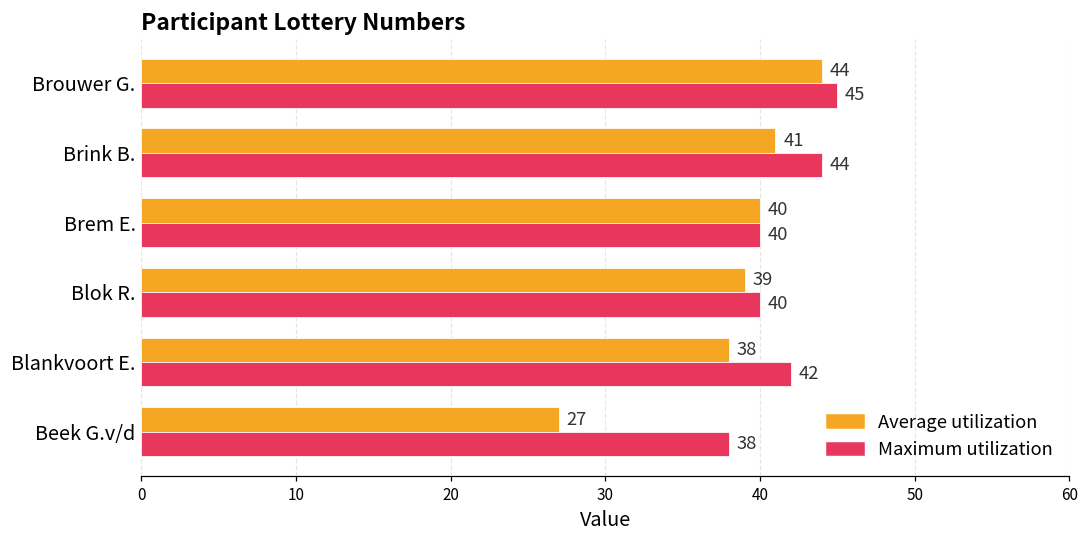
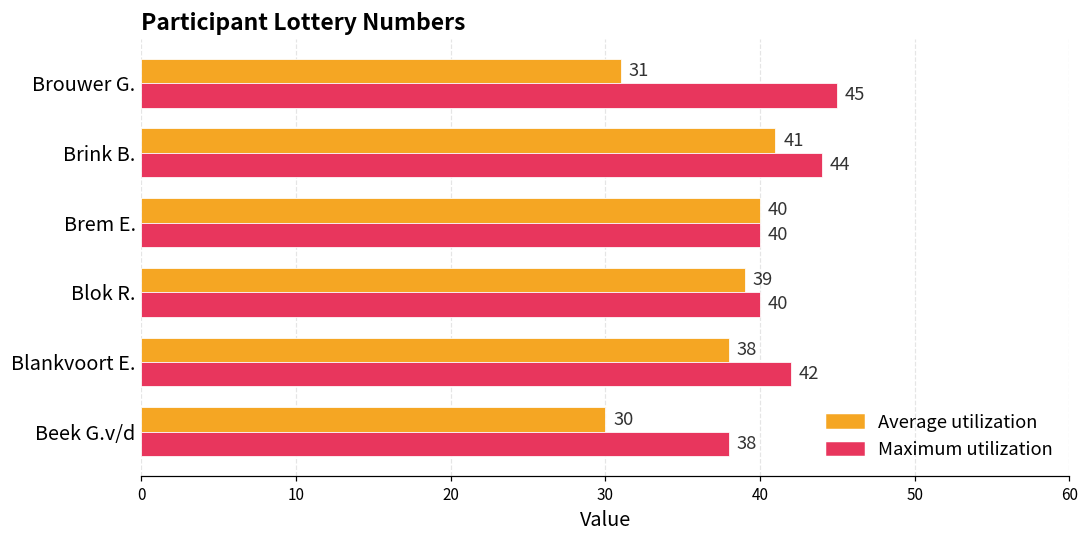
Average utilization, Brouwer G.: 44 -> 31
Average utilization, Beek G.v/d: 27 -> 30
